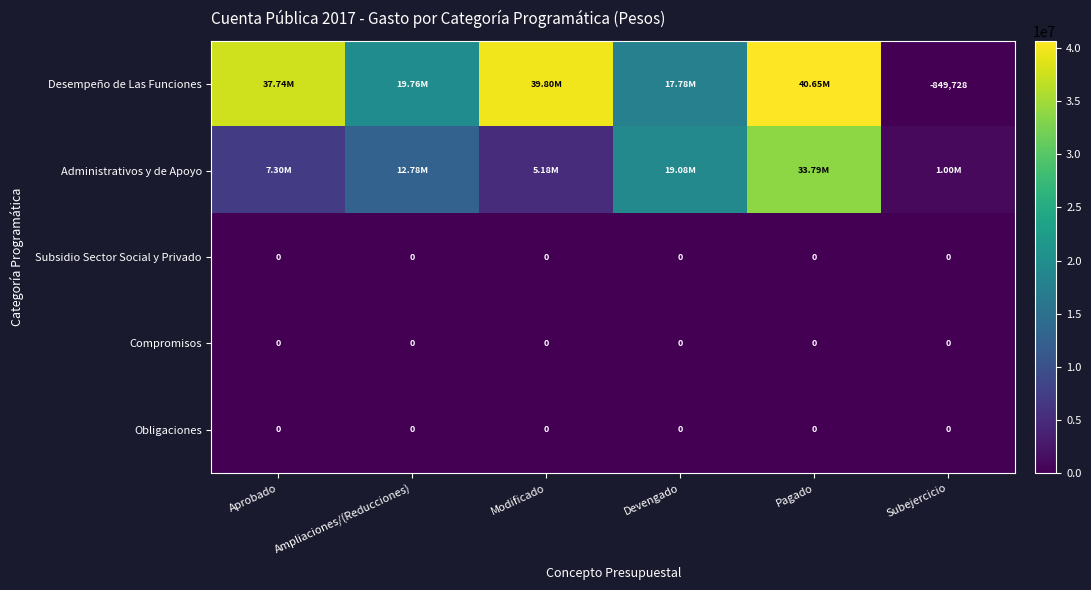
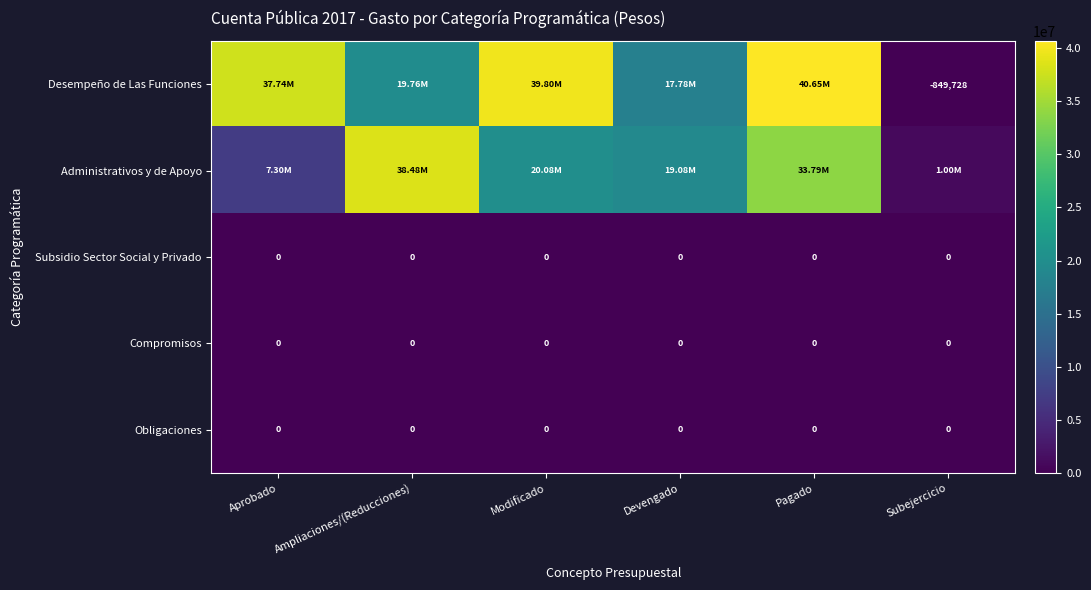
Administrativos y de Apoyo, Ampliaciones/(Reducciones): 12.78M -> 38.48M
Administrativos y de Apoyo, Modificado: 5.18M -> 20.08M
